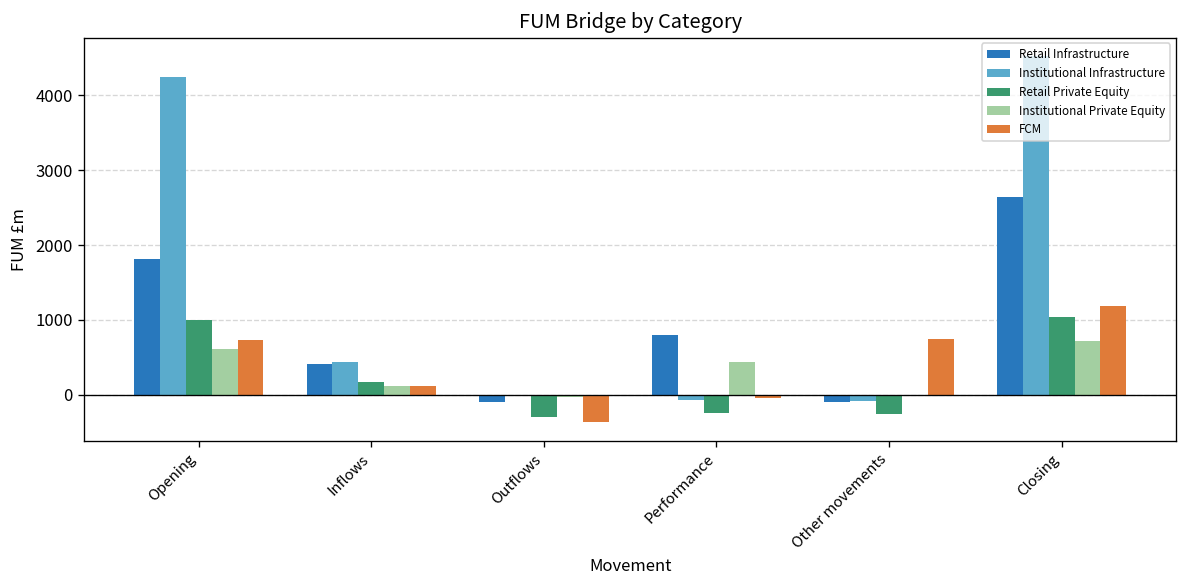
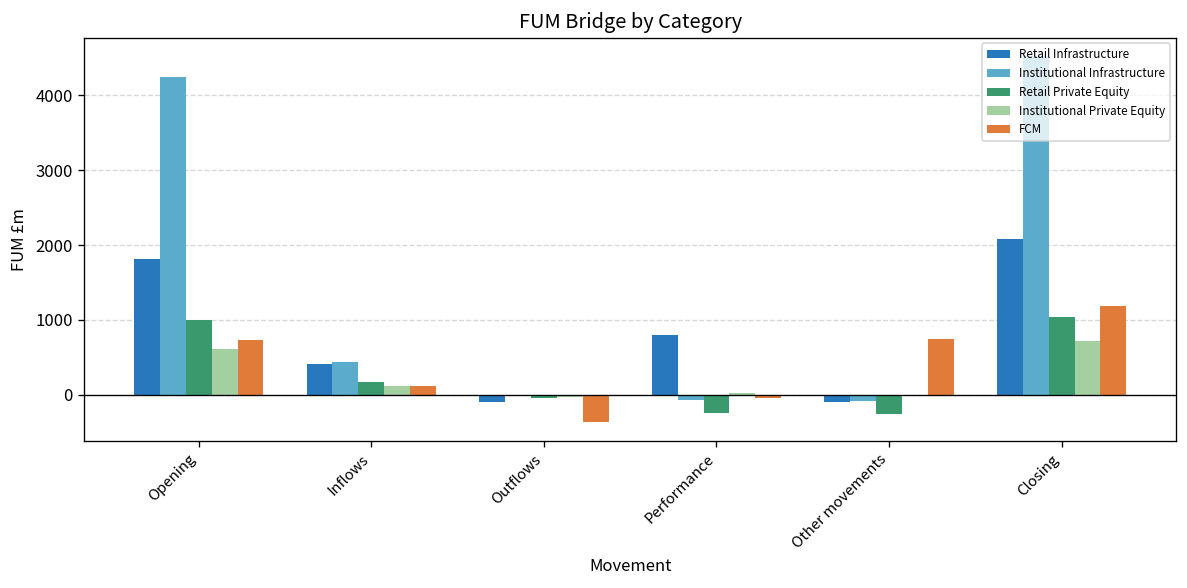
Retail Private Equity, Outflows: -300 -> 0
Institutional Private Equity, Performance: 400 -> 0
Retail Infrastructure, Closing: 2600 -> 2100
